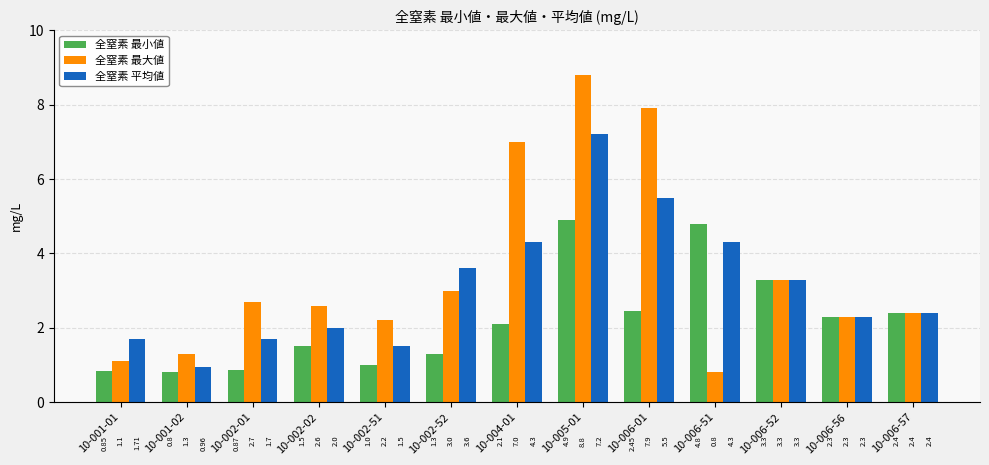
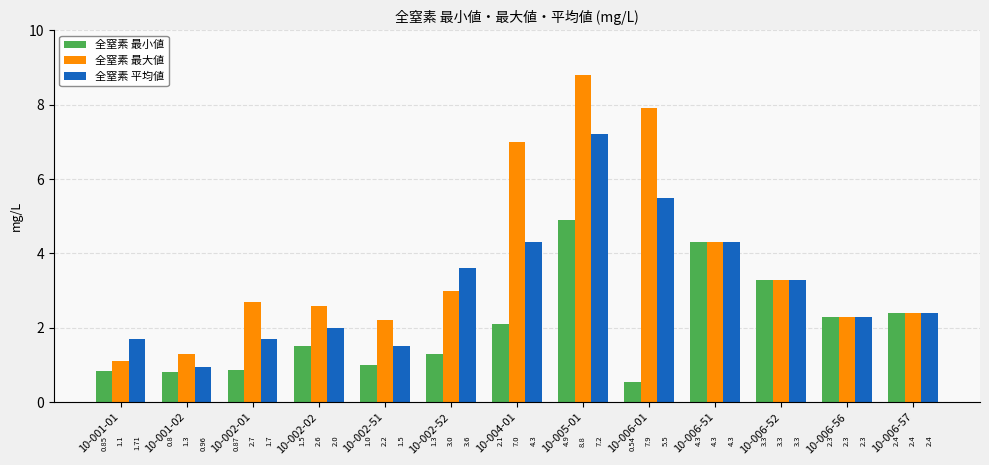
全窒素 最小値, 10-006-01: 2.45 -> 0.54
全窒素 最小値, 10-006-51: 4.8 -> 4.3
全窒素 最大値, 10-006-51: 0.8 -> 4.3
